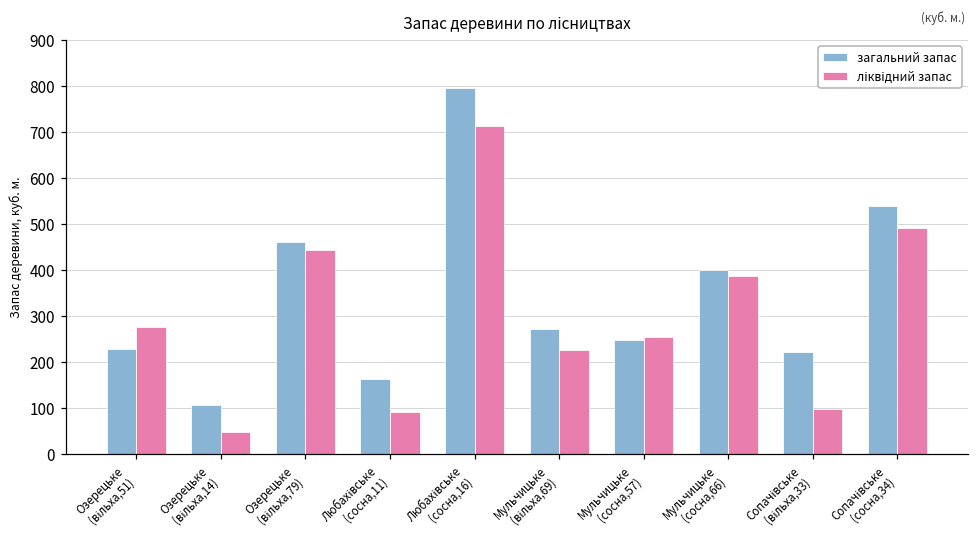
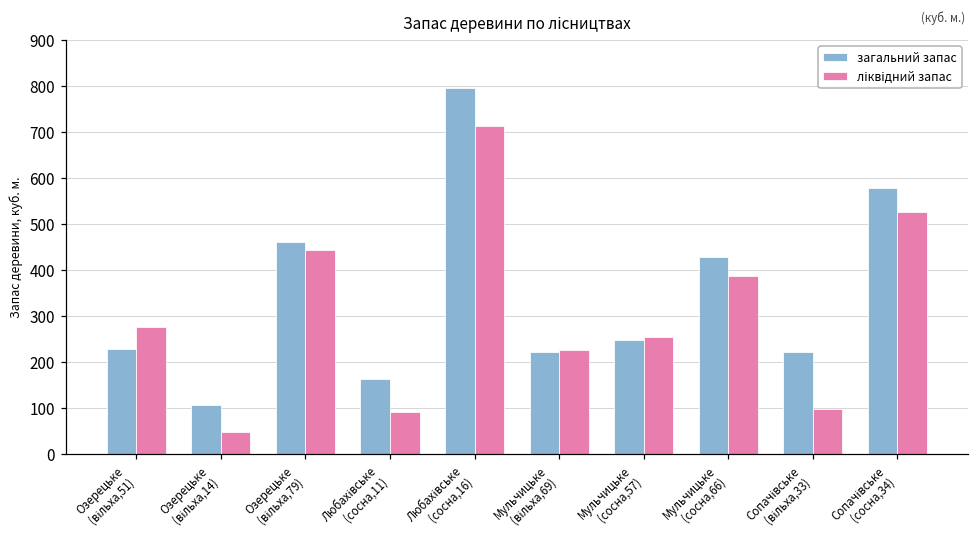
загальний запас, Мульчицьке (вільха,69): 270 -> 220
загальний запас, Мульчицьке (сосна,66): 400 -> 430
загальний запас, Сопачівське (сосна,34): 540 -> 580
ліквідний запас, Сопачівське (сосна,34): 490 -> 530
